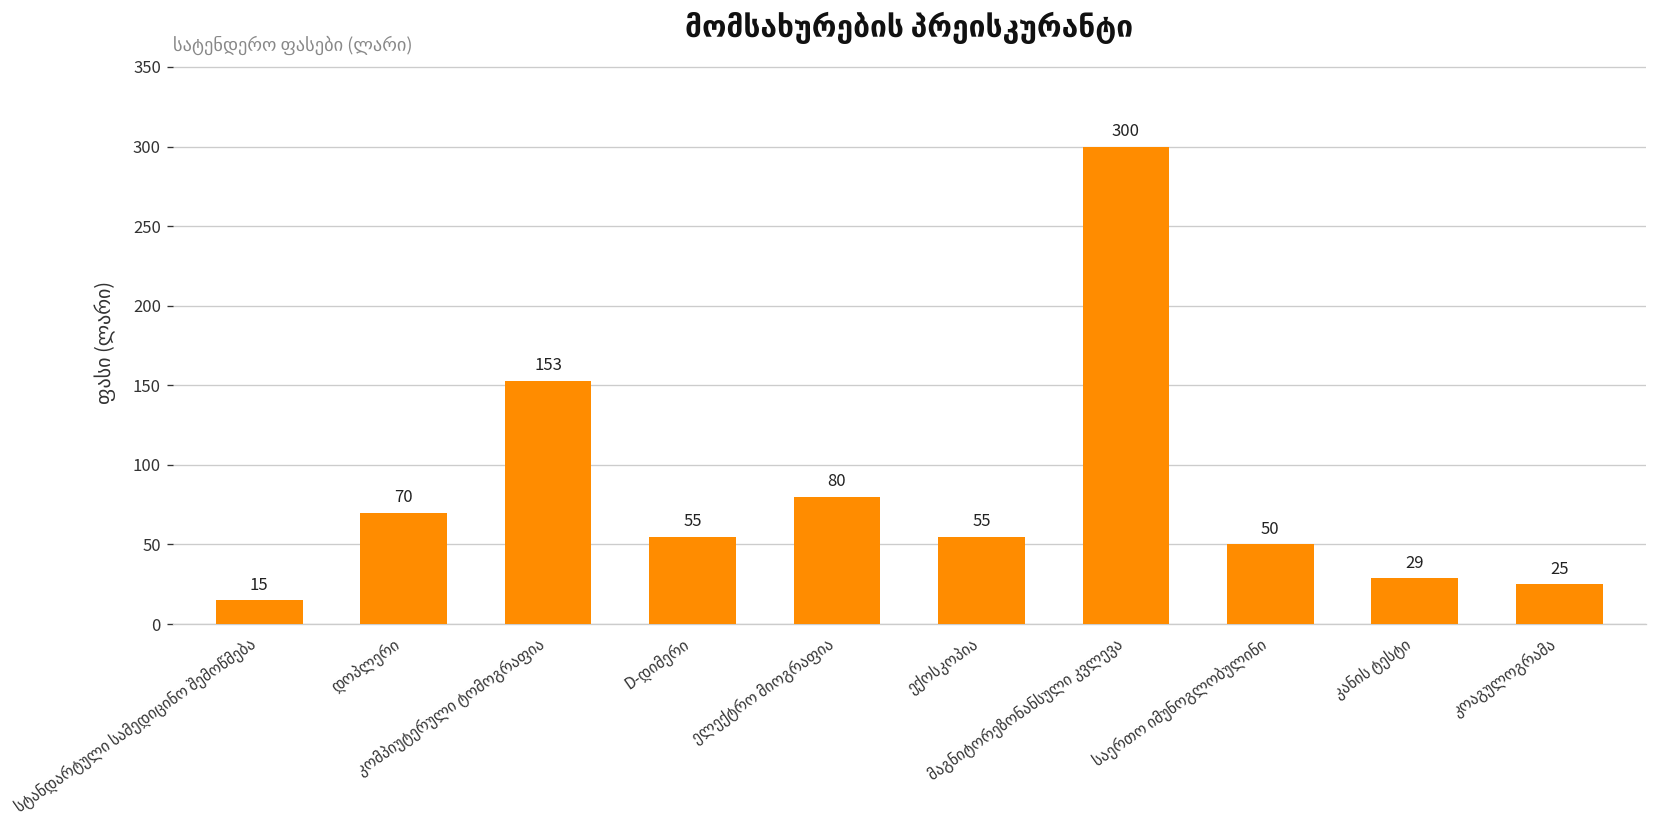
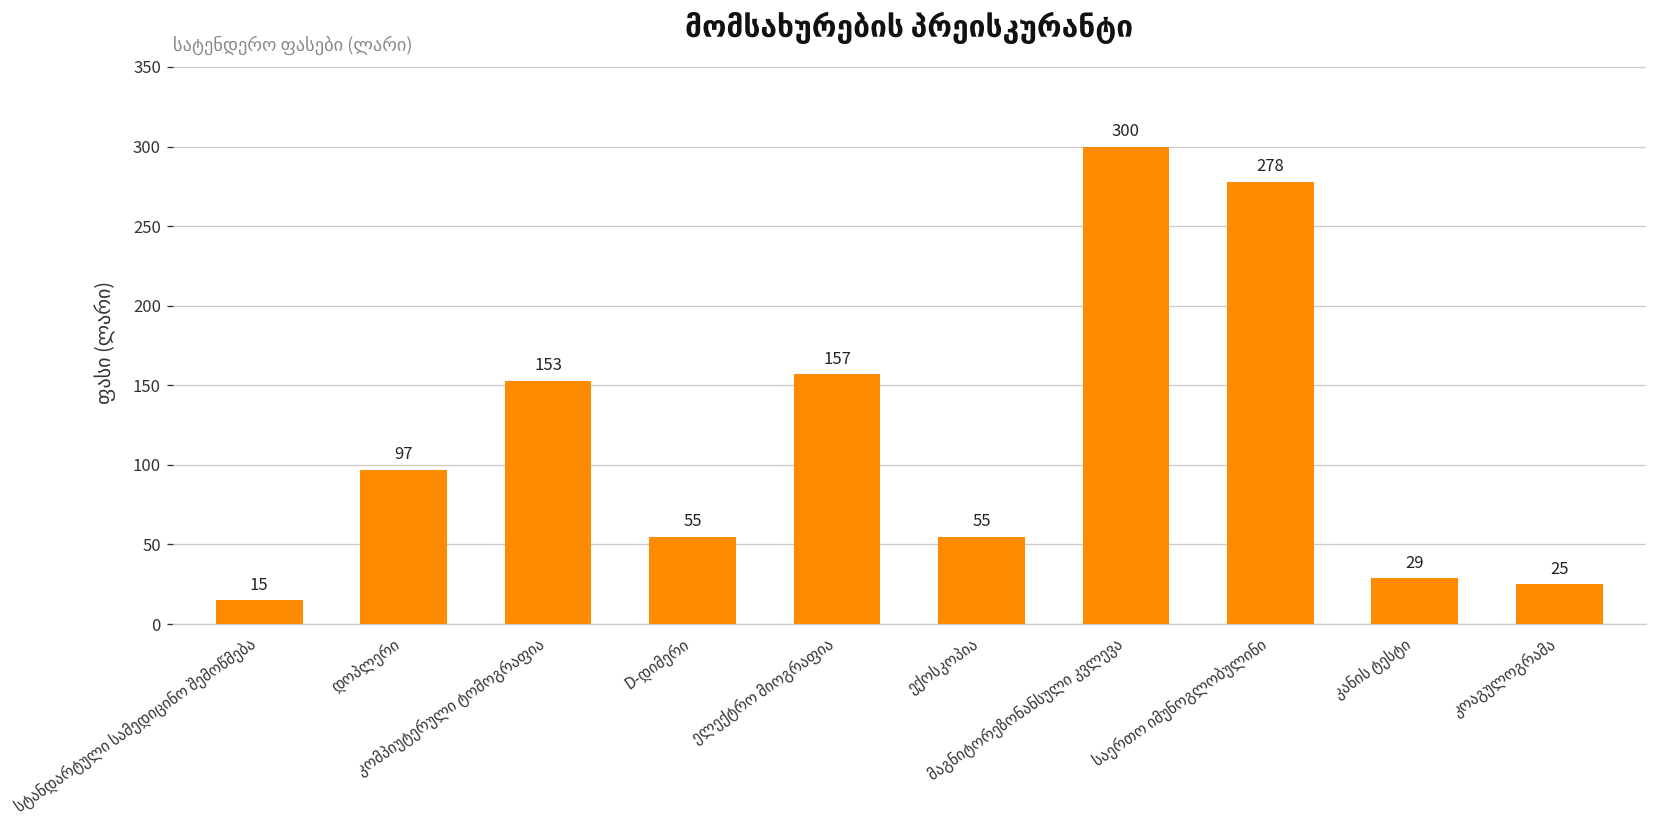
დოპლერი: 70 -> 97
ელექტრო მიოგრაფია: 80 -> 157
საერთო იმუნოგლობულინი: 50 -> 278
